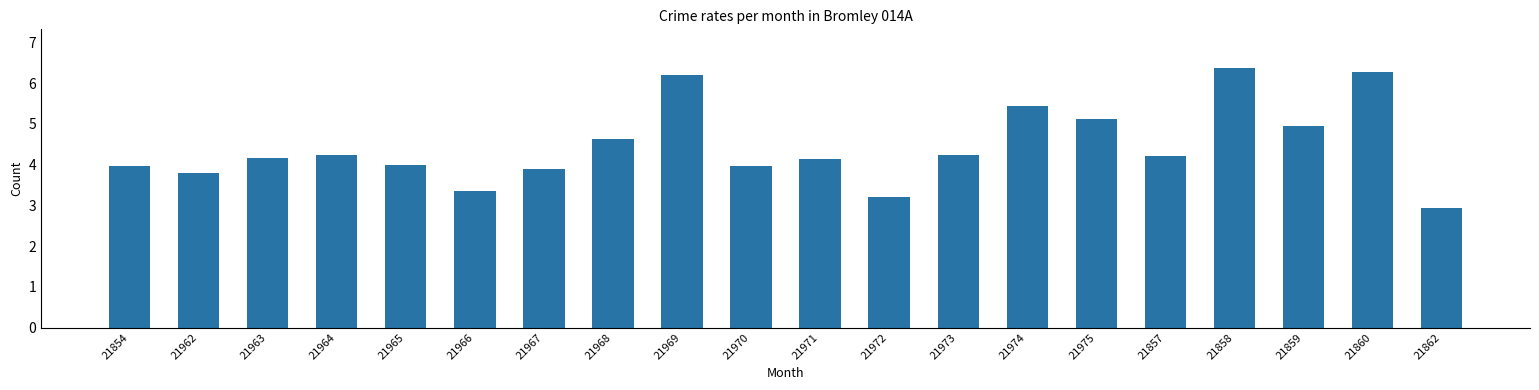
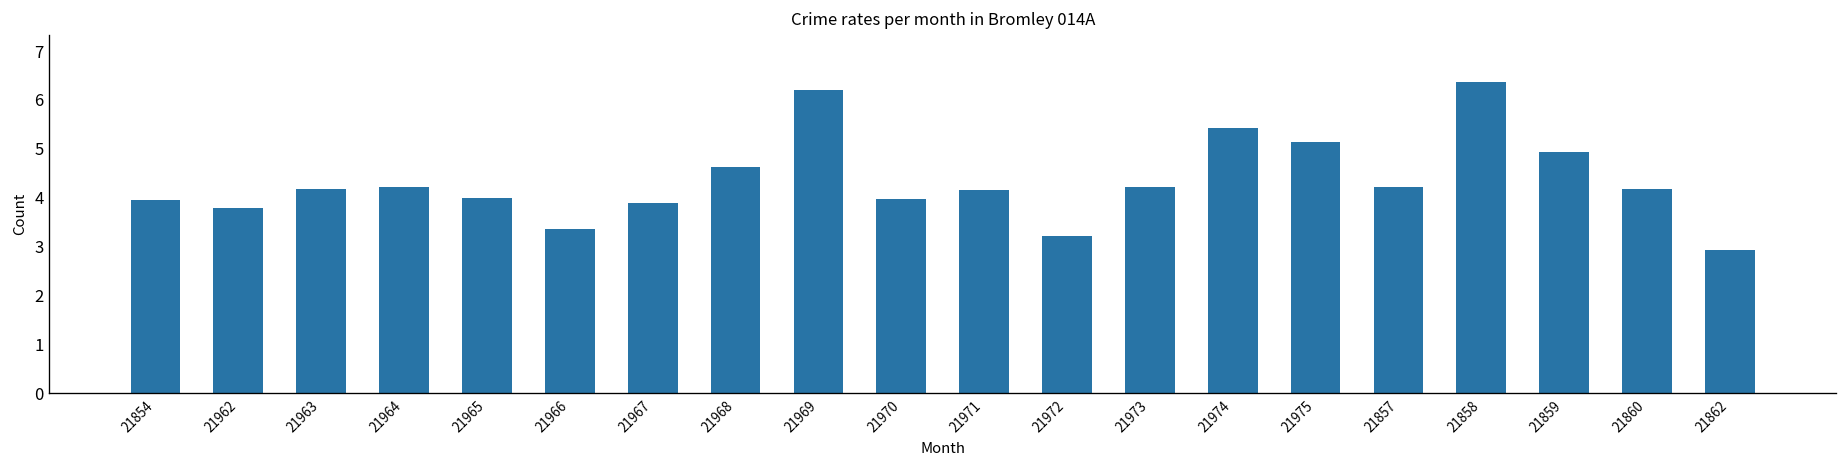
21860: 6.3 -> 4.2
